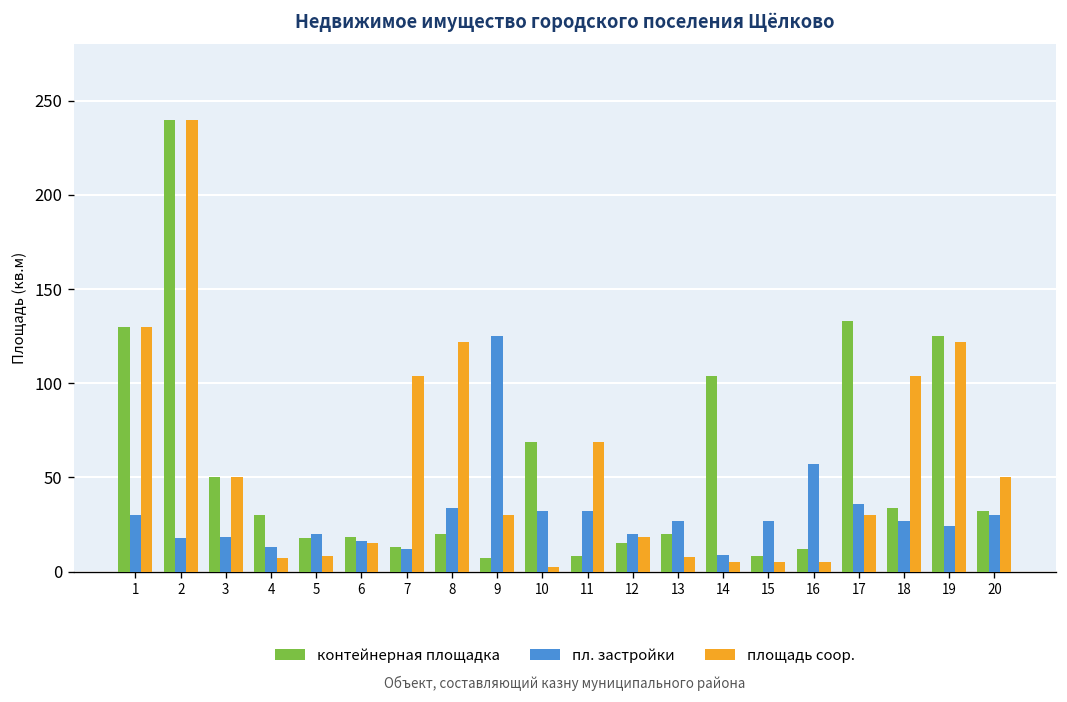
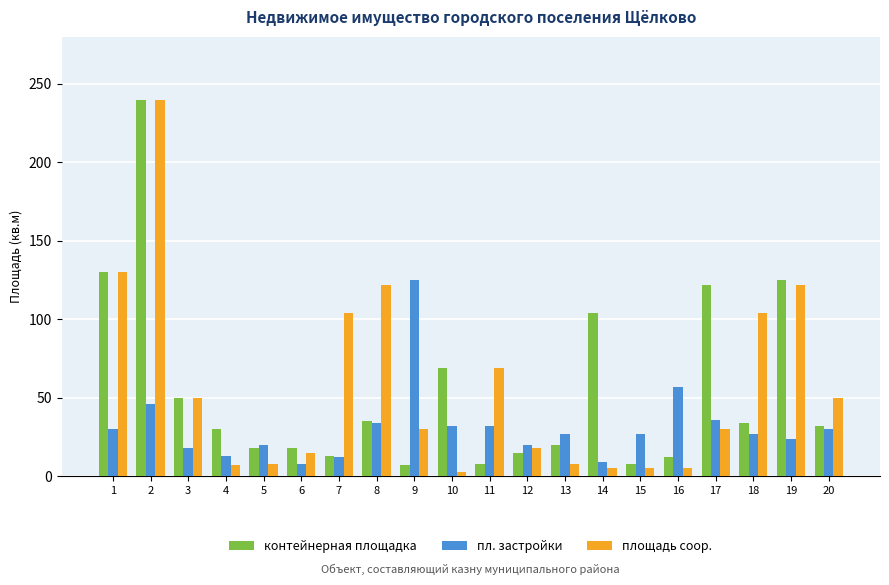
пл. застройки, 2: 18 -> 46
пл. застройки, 6: 16 -> 8
контейнерная площадка, 8: 20 -> 35
контейнерная площадка, 17: 133 -> 122
